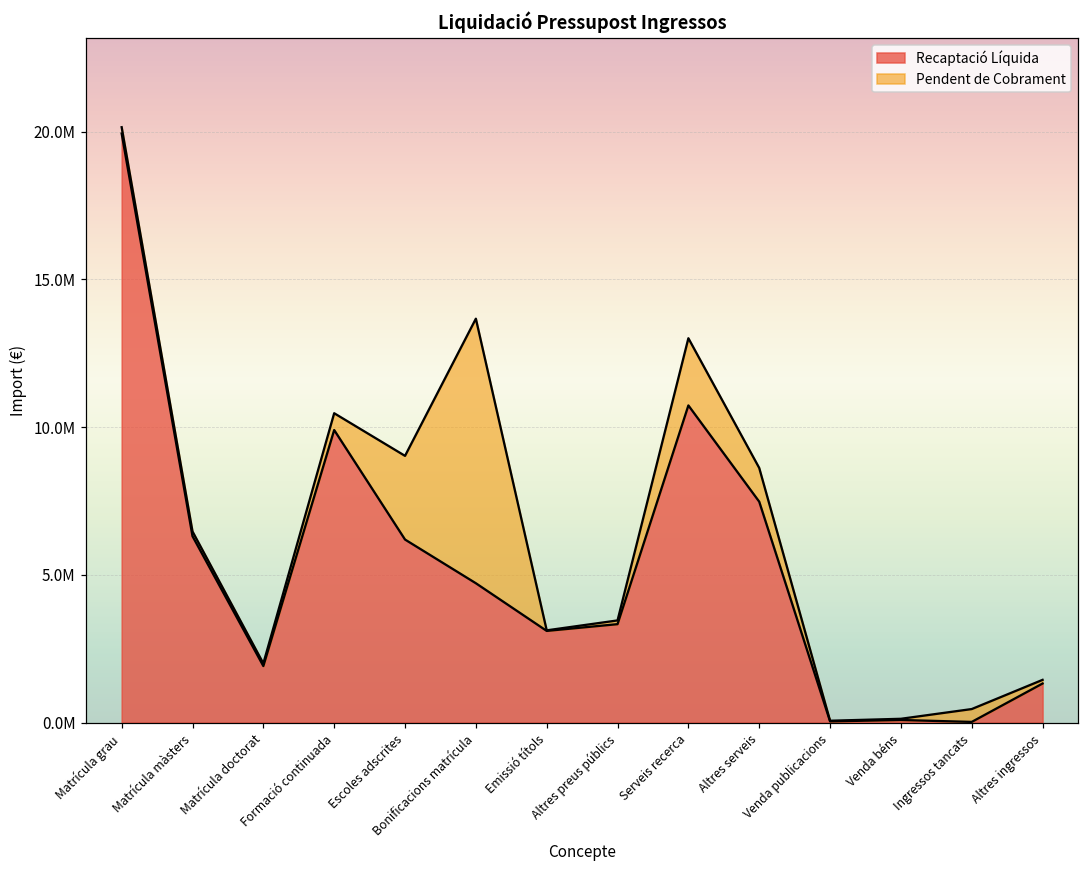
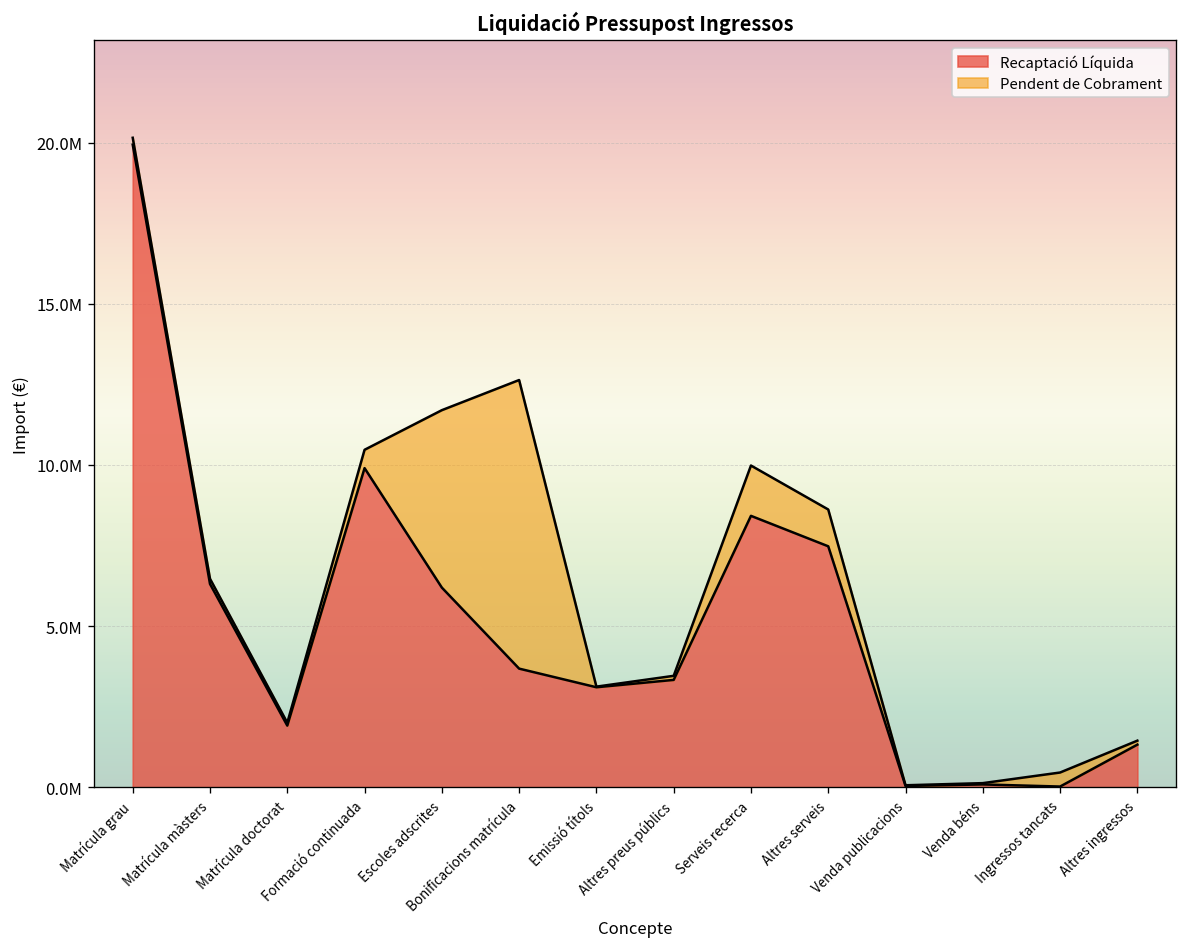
Pendent de Cobrament, Escoles adscrites: 2800000 -> 5500000
Recaptació Líquida, Bonificacions matrícula: 4700000 -> 3700000
Recaptació Líquida, Serveis recerca: 10700000 -> 8400000
Pendent de Cobrament, Serveis recerca: 2300000 -> 1600000
